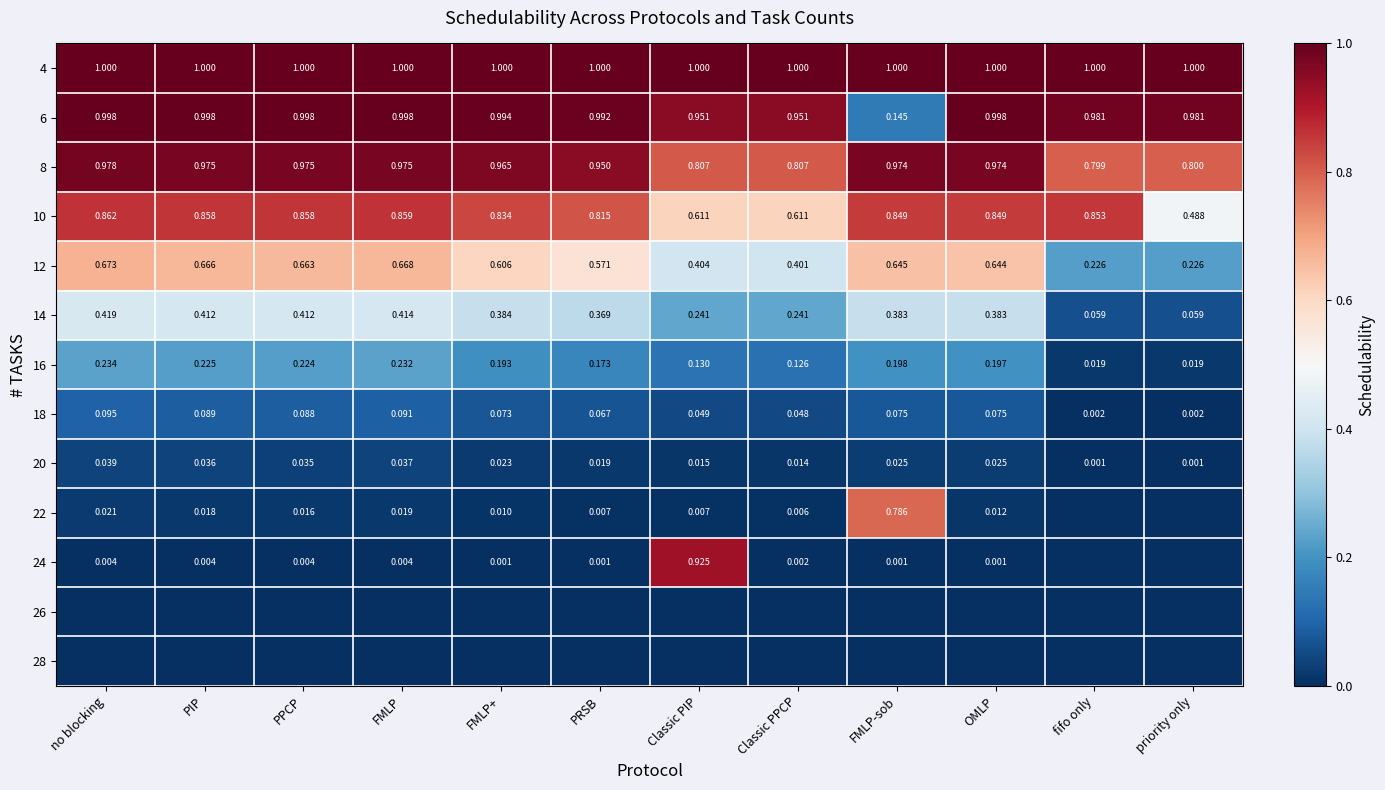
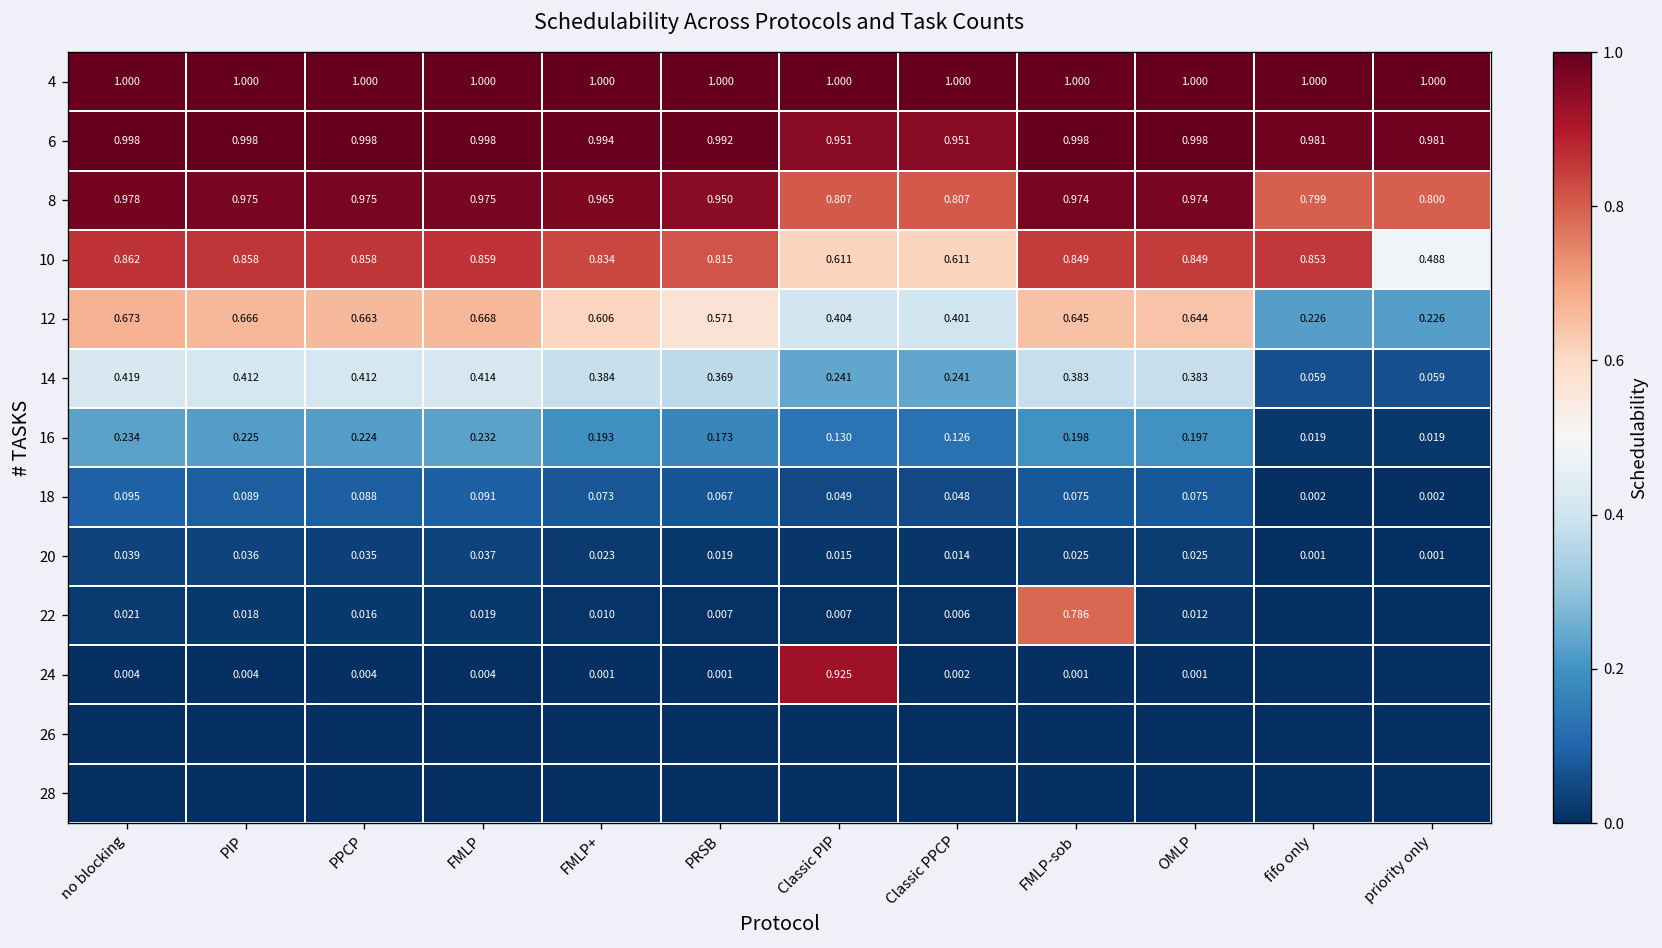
6, FMLP-sob: 0.145 -> 0.998
